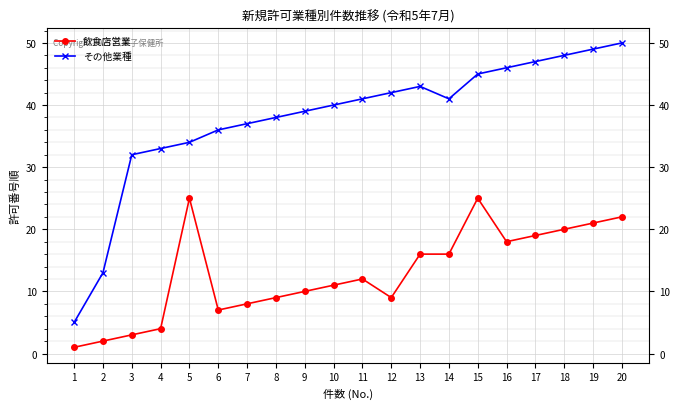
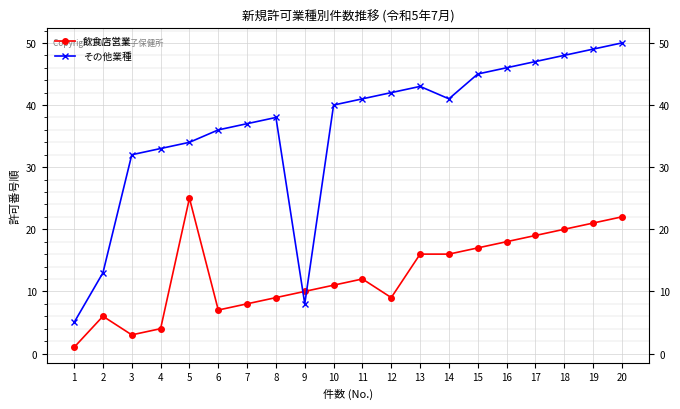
飲食店営業, 2: 2 -> 6
その他業種, 9: 39 -> 8
飲食店営業, 15: 25 -> 17
